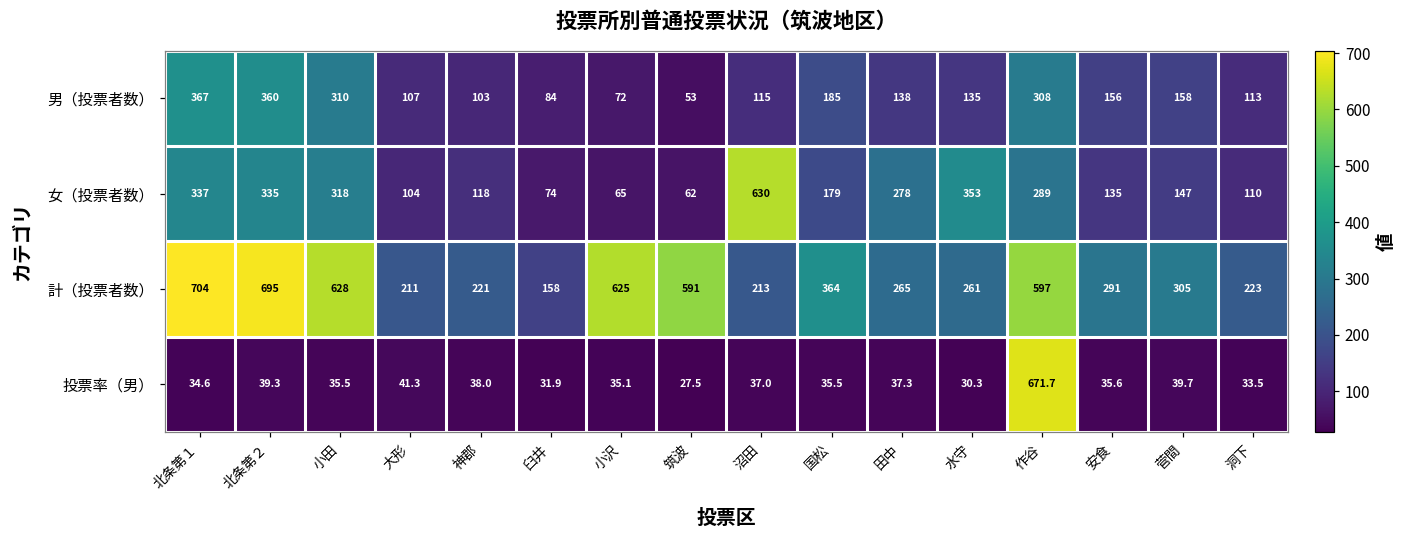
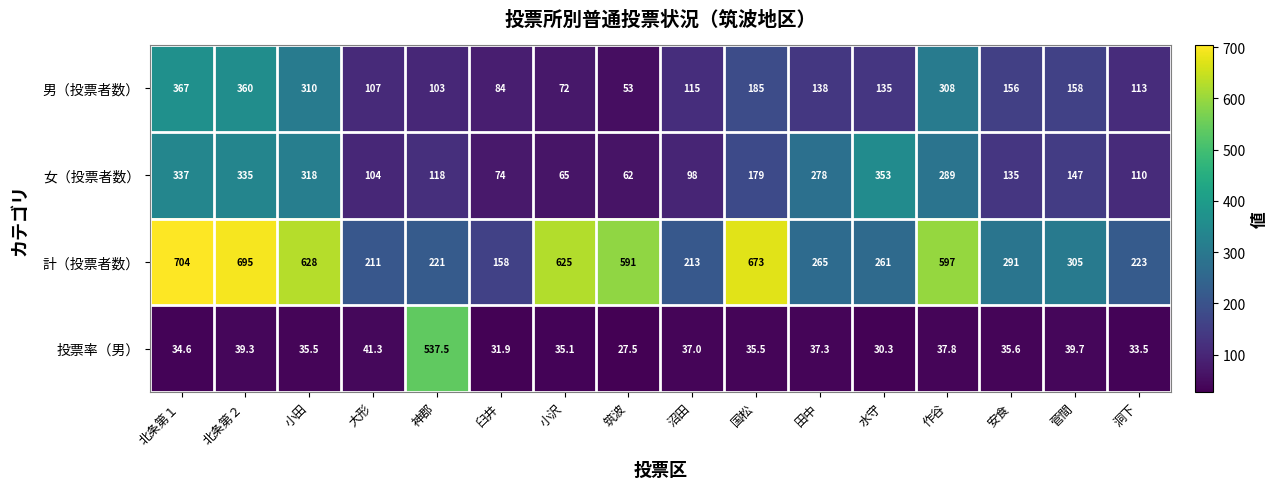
女（投票者数）, 沼田: 630 -> 98
計（投票者数）, 国松: 364 -> 673
投票率（男）, 神郡: 38.0 -> 537.5
投票率（男）, 作谷: 671.7 -> 37.8
